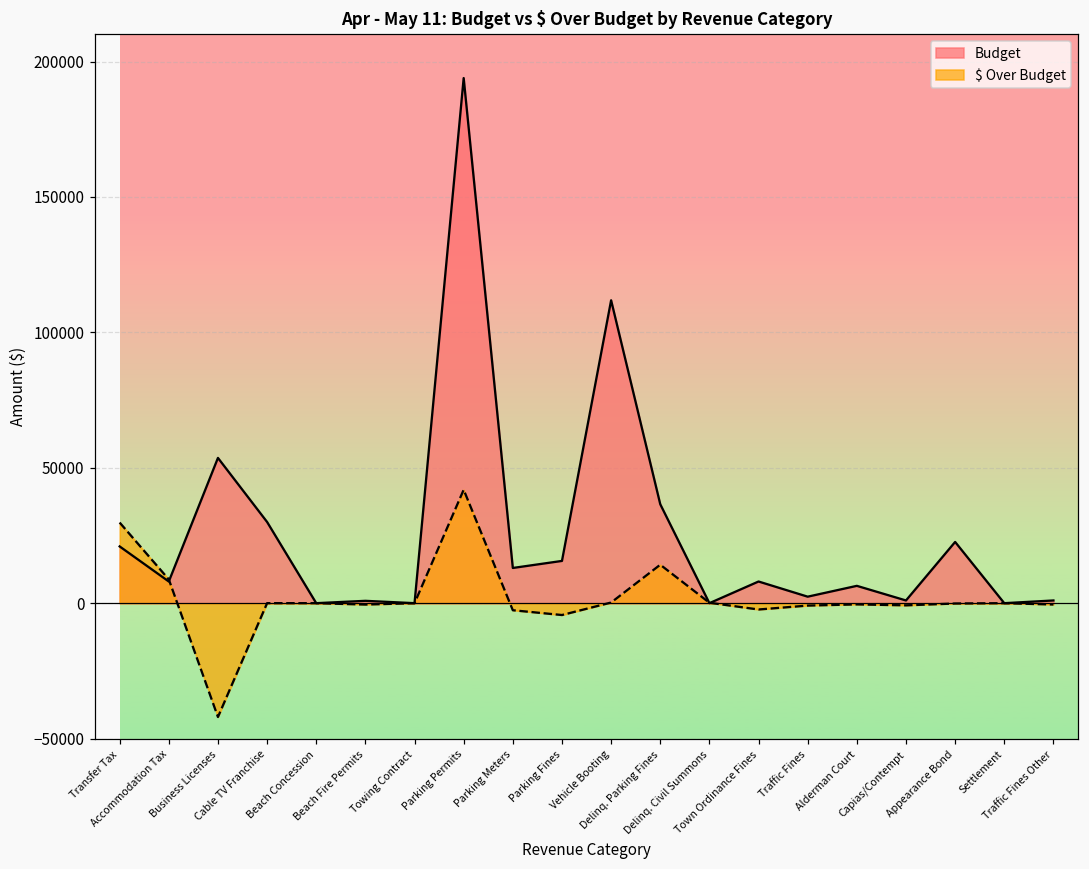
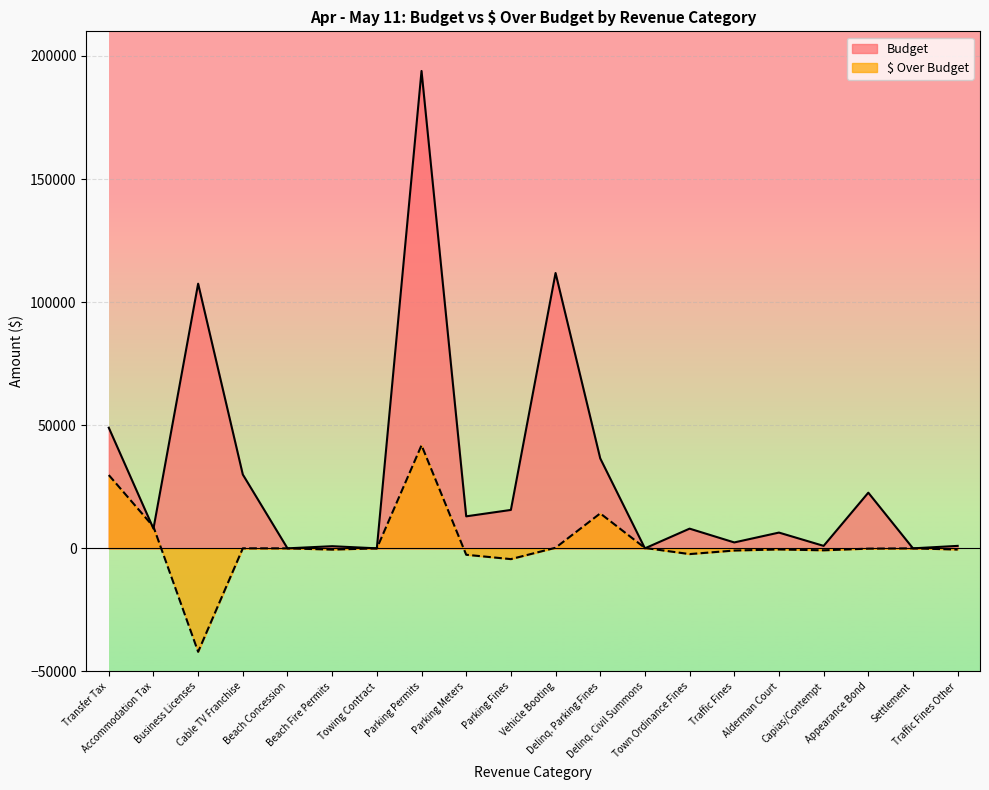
Budget, Transfer Tax: 21000 -> 49000
Budget, Business Licenses: 54000 -> 108000
